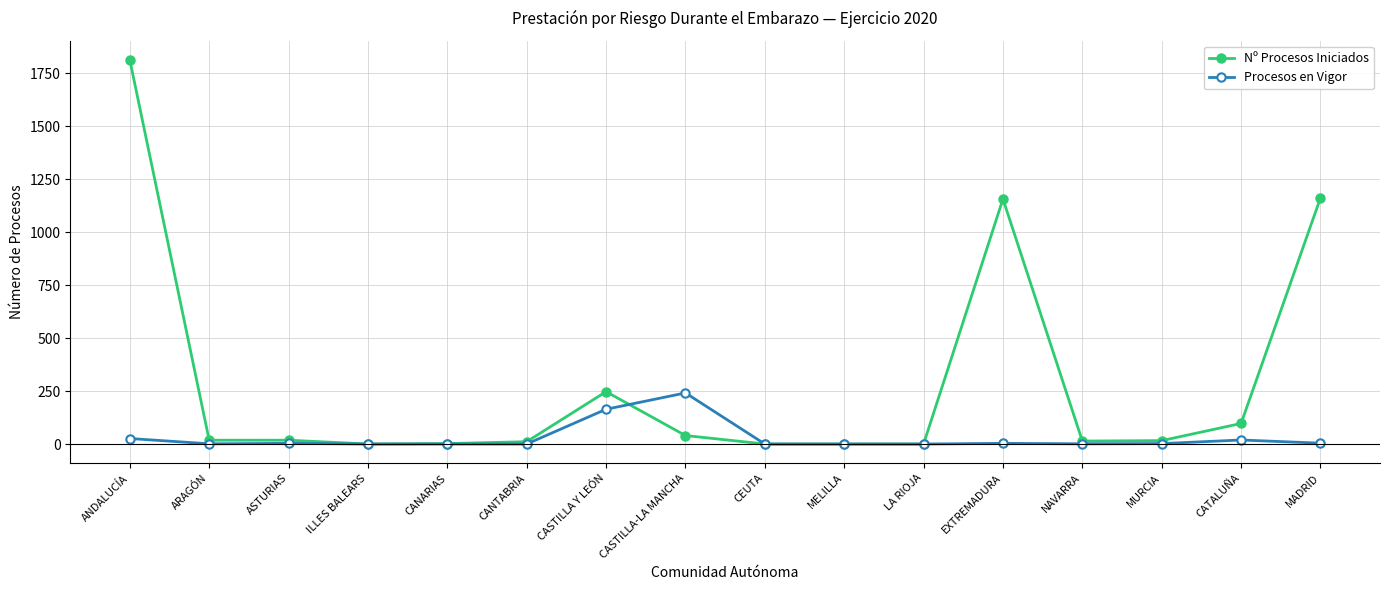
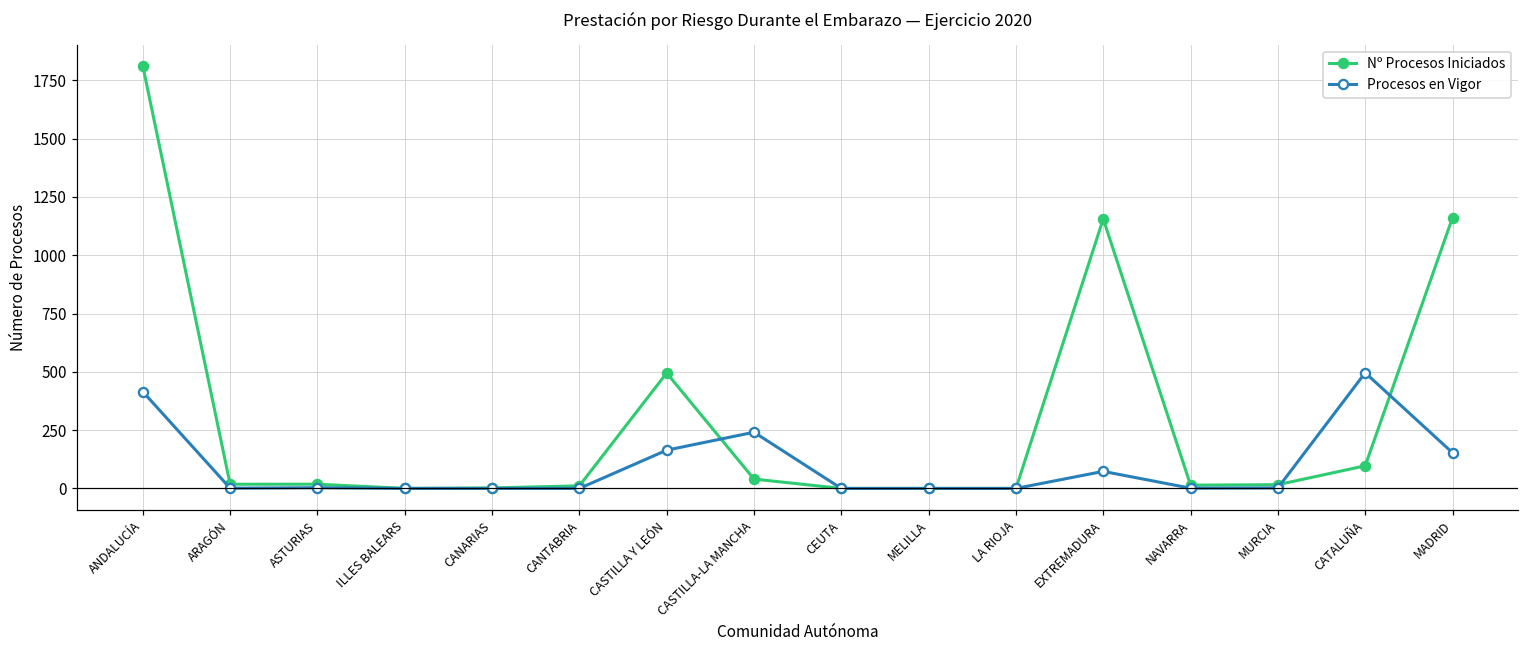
Procesos en Vigor, ANDALUCÍA: 30 -> 420
Nº Procesos Iniciados, CASTILLA Y LEÓN: 250 -> 500
Procesos en Vigor, EXTREMADURA: 0 -> 70
Procesos en Vigor, CATALUÑA: 20 -> 500
Procesos en Vigor, MADRID: 0 -> 150
